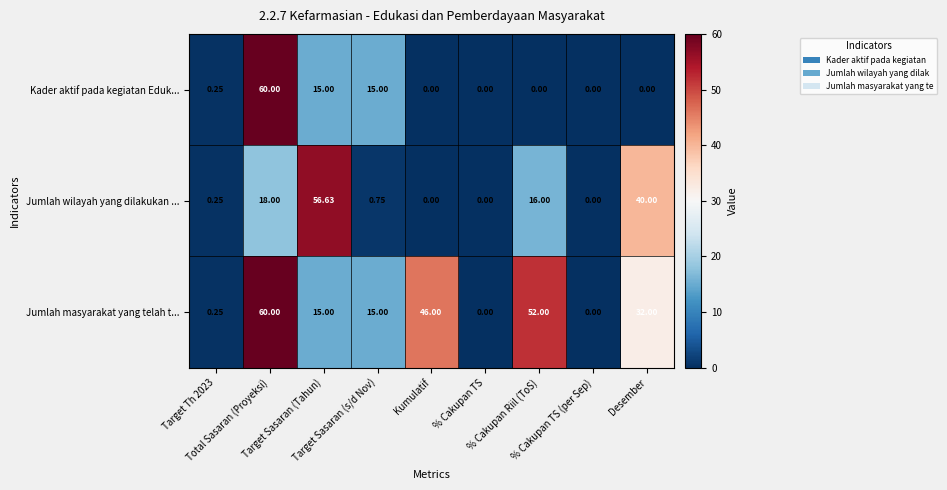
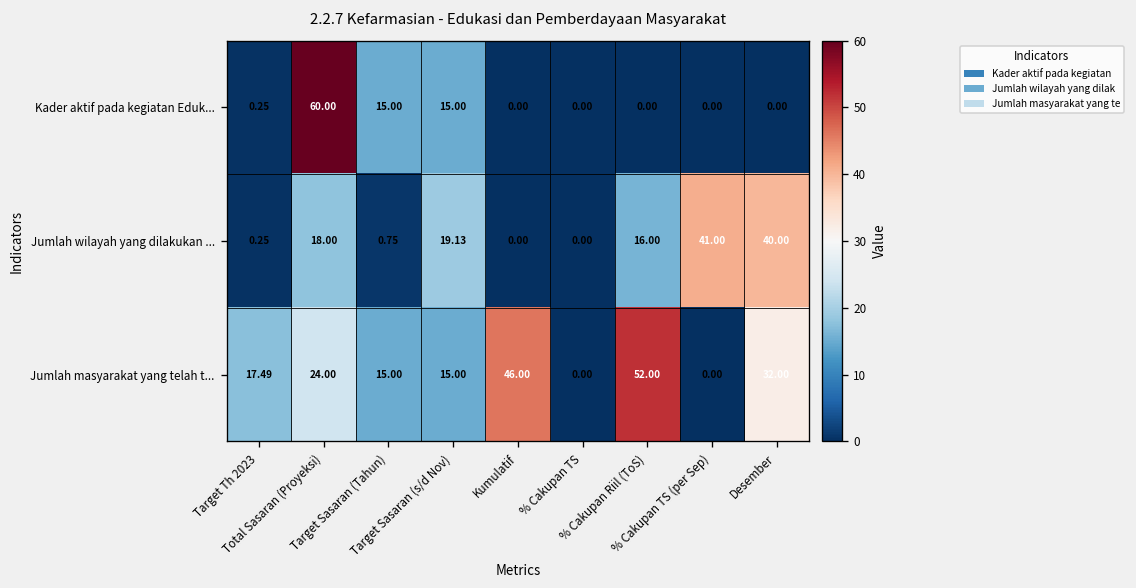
Jumlah wilayah yang dilakukan ..., Target Sasaran (Tahun): 56.63 -> 0.75
Jumlah wilayah yang dilakukan ..., Target Sasaran (s/d Nov): 0.75 -> 19.13
Jumlah wilayah yang dilakukan ..., % Cakupan TS (per Sep): 0.00 -> 41.00
Jumlah masyarakat yang telah t..., Target Th 2023: 0.25 -> 17.49
Jumlah masyarakat yang telah t..., Total Sasaran (Proyeksi): 60.00 -> 24.00
